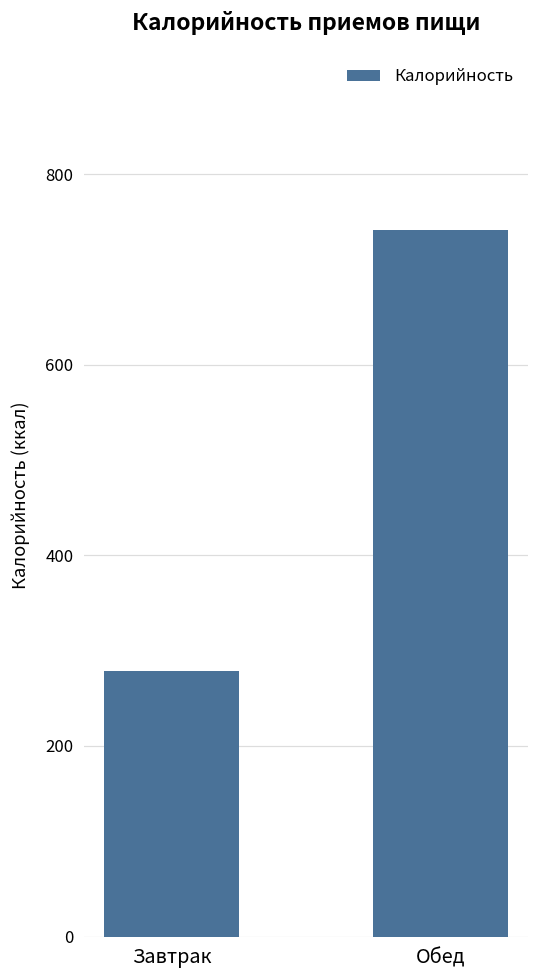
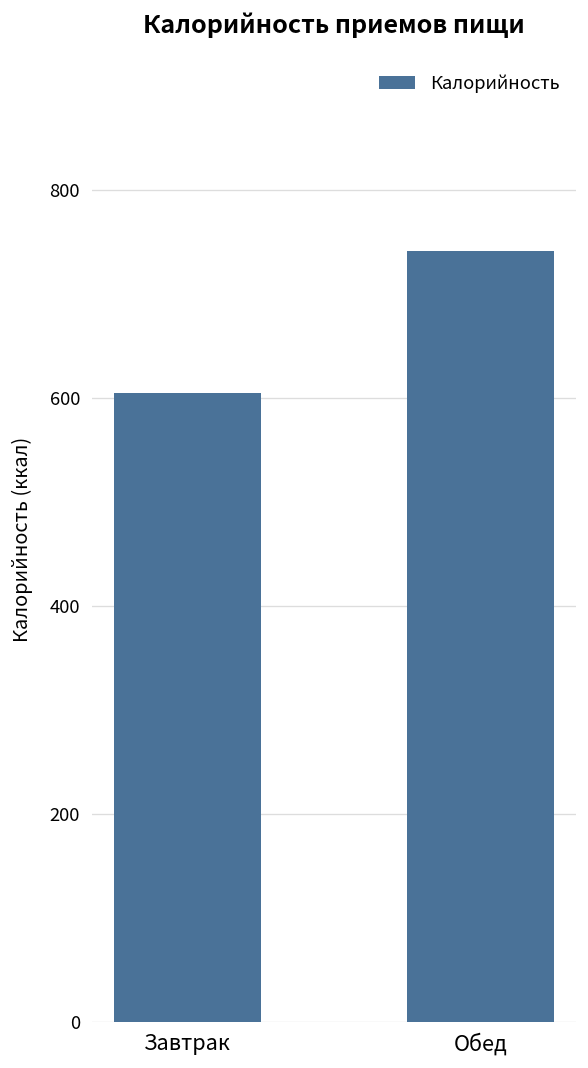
Завтрак: 280 -> 600
